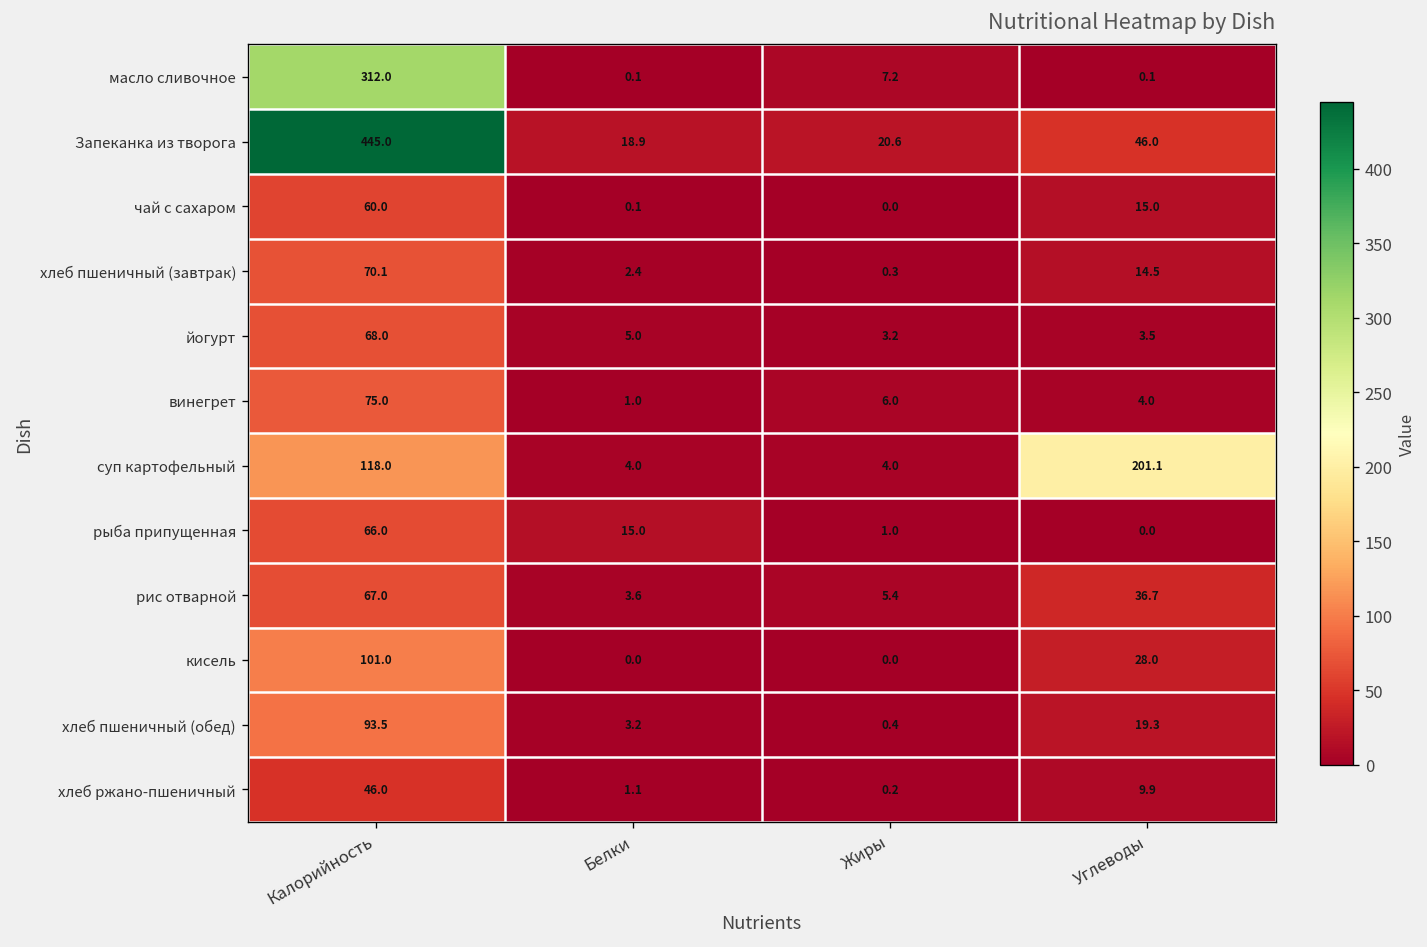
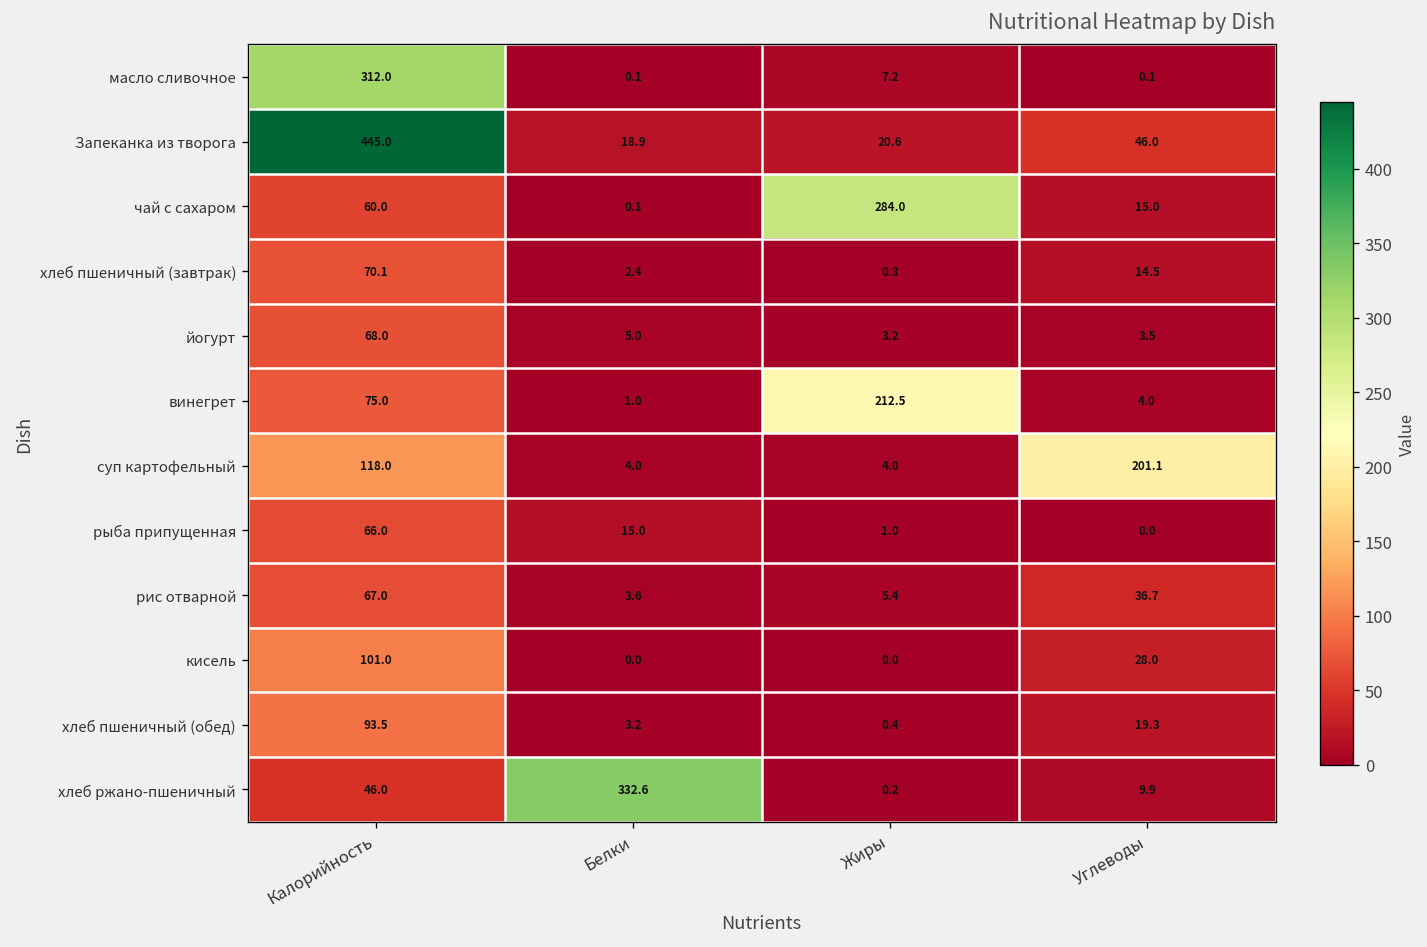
чай с сахаром, Жиры: 0.0 -> 284.0
винегрет, Жиры: 6.0 -> 212.5
хлеб ржано-пшеничный, Белки: 1.1 -> 332.6
